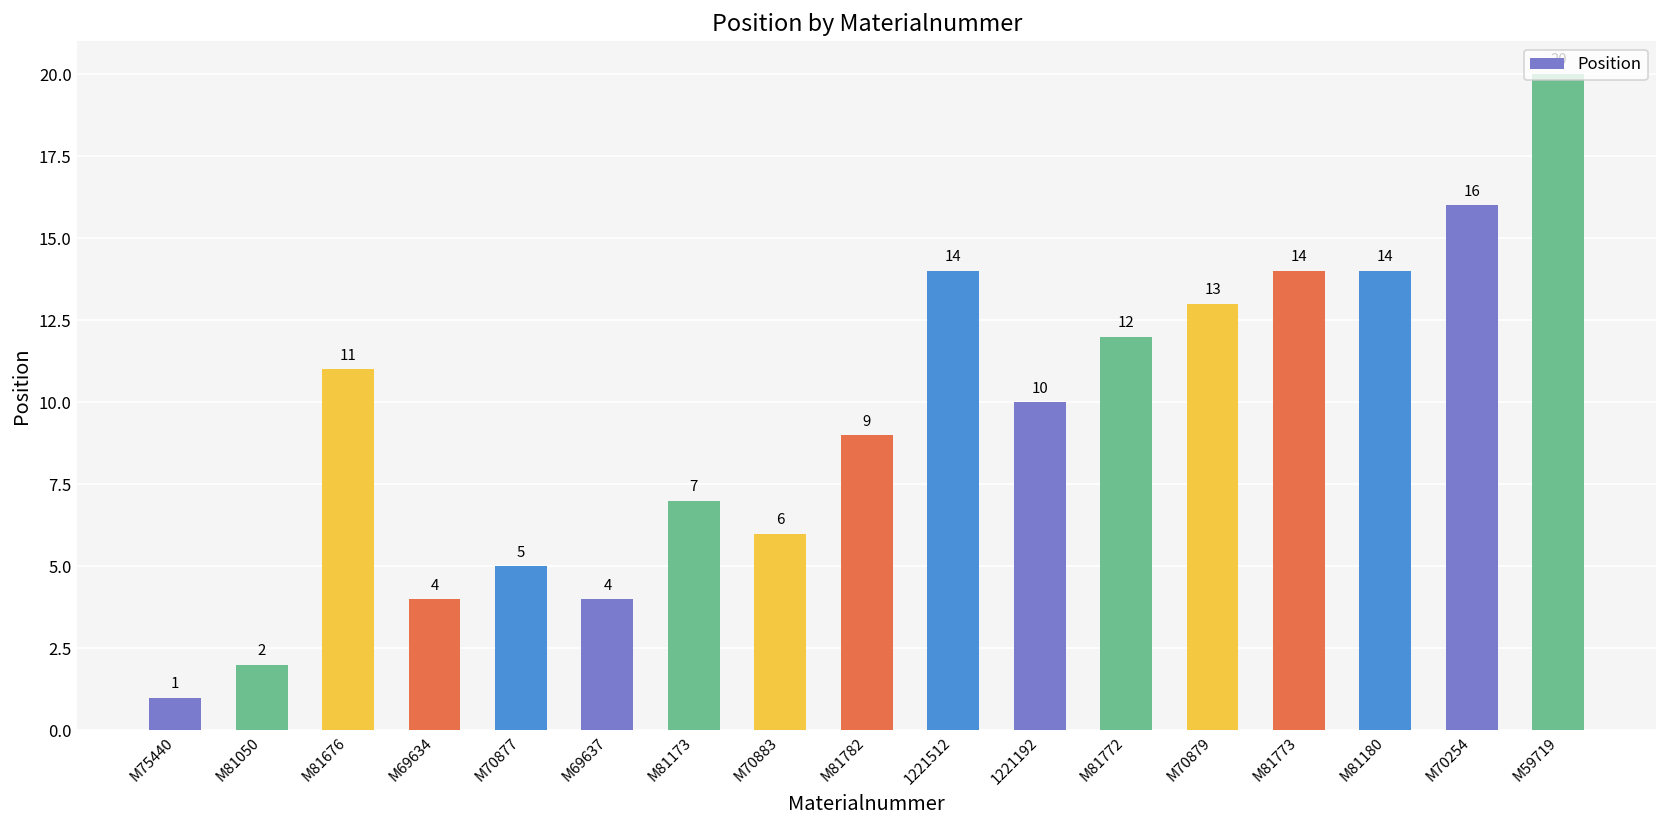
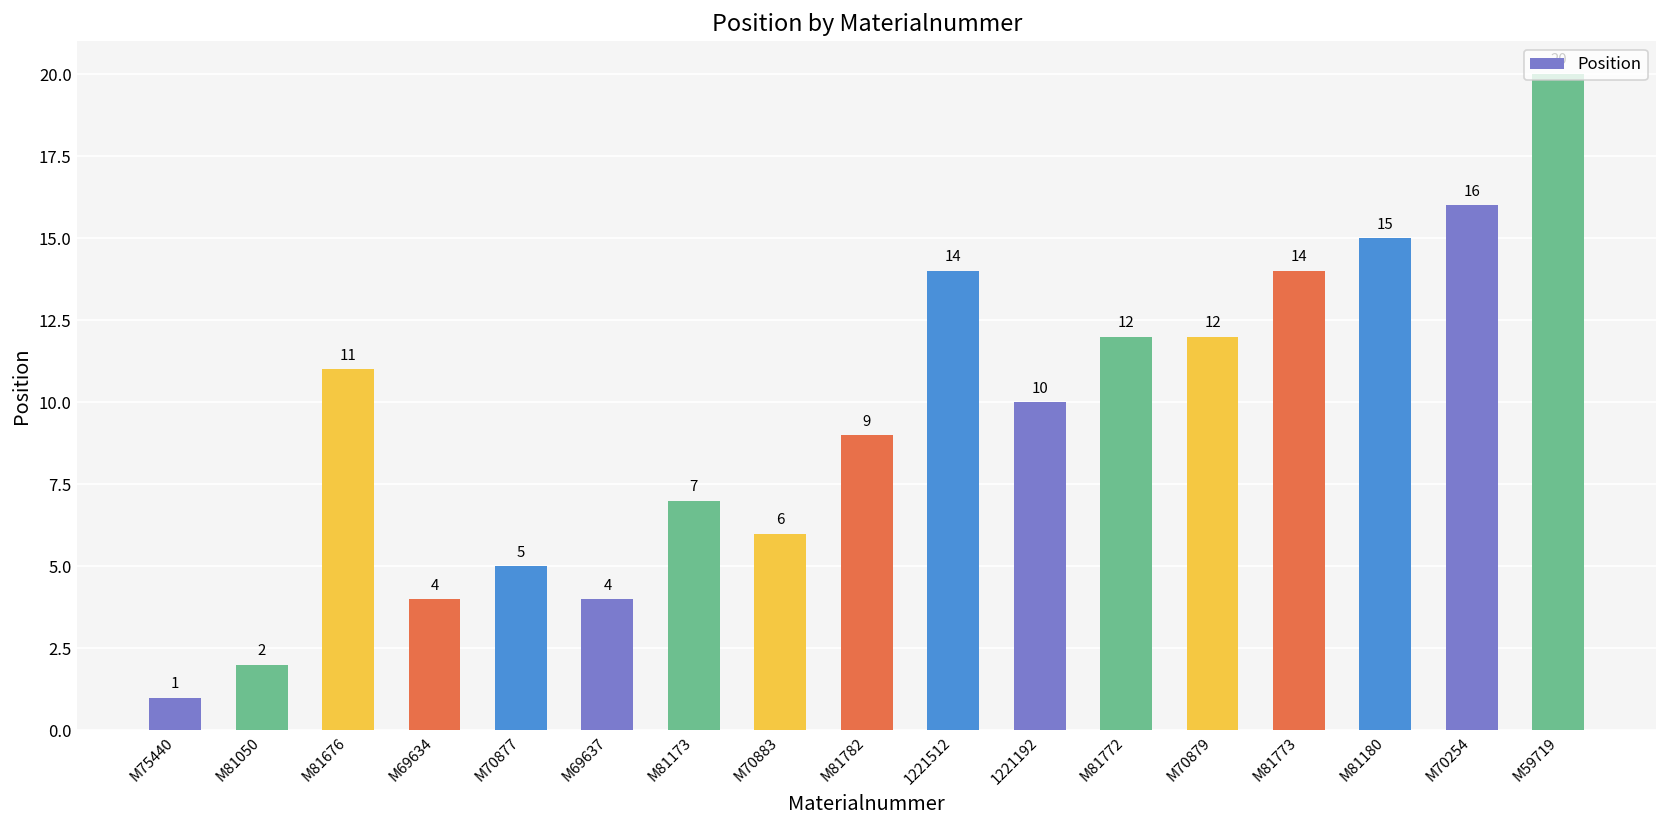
M70879: 13 -> 12
M81180: 14 -> 15
